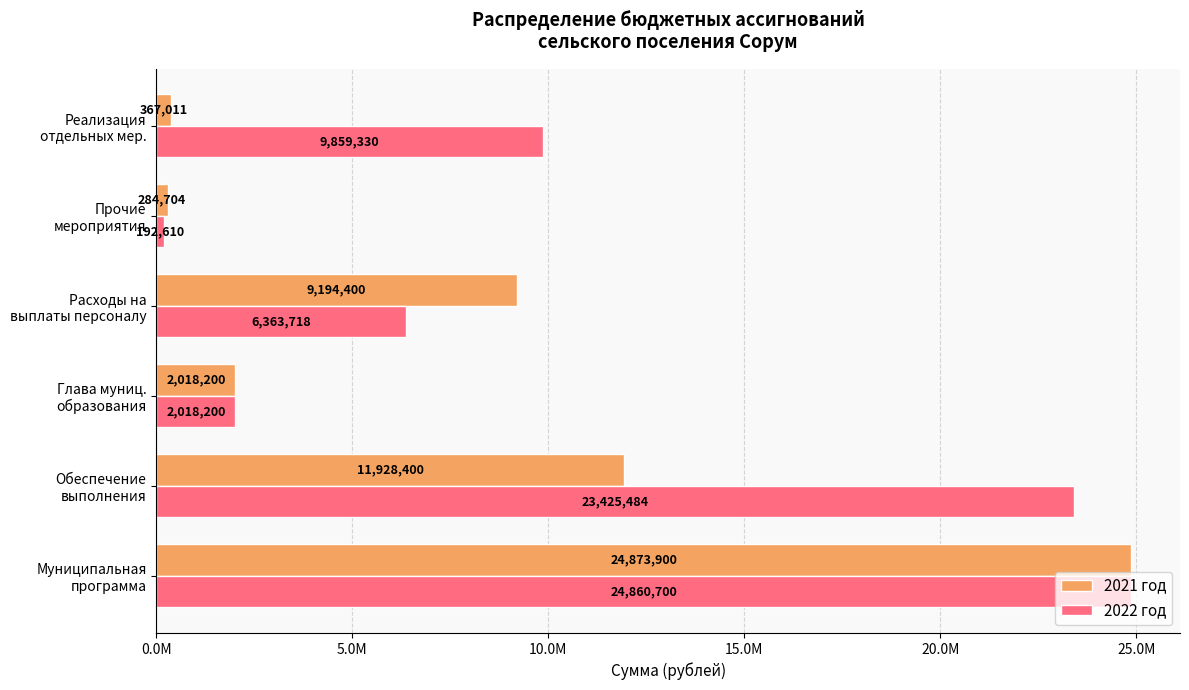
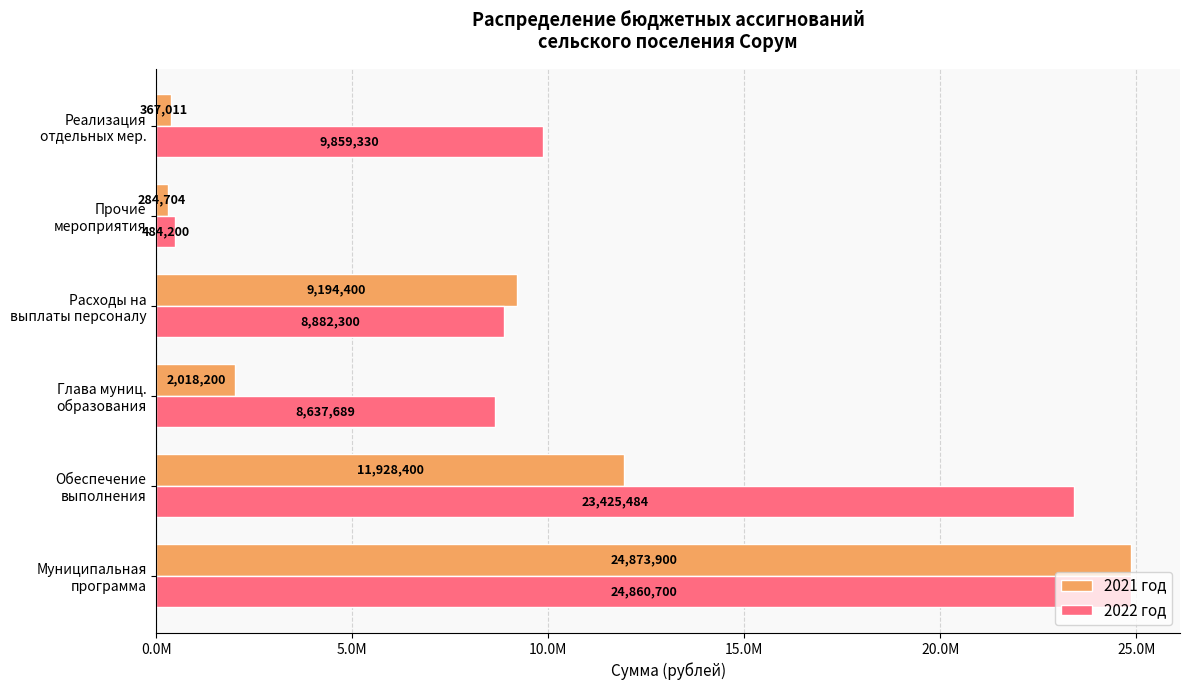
2022 год, Прочие мероприятия: 192,610 -> 484,200
2022 год, Расходы на выплаты персоналу: 6,363,718 -> 8,882,300
2022 год, Глава муниц. образования: 2,018,200 -> 8,637,689
